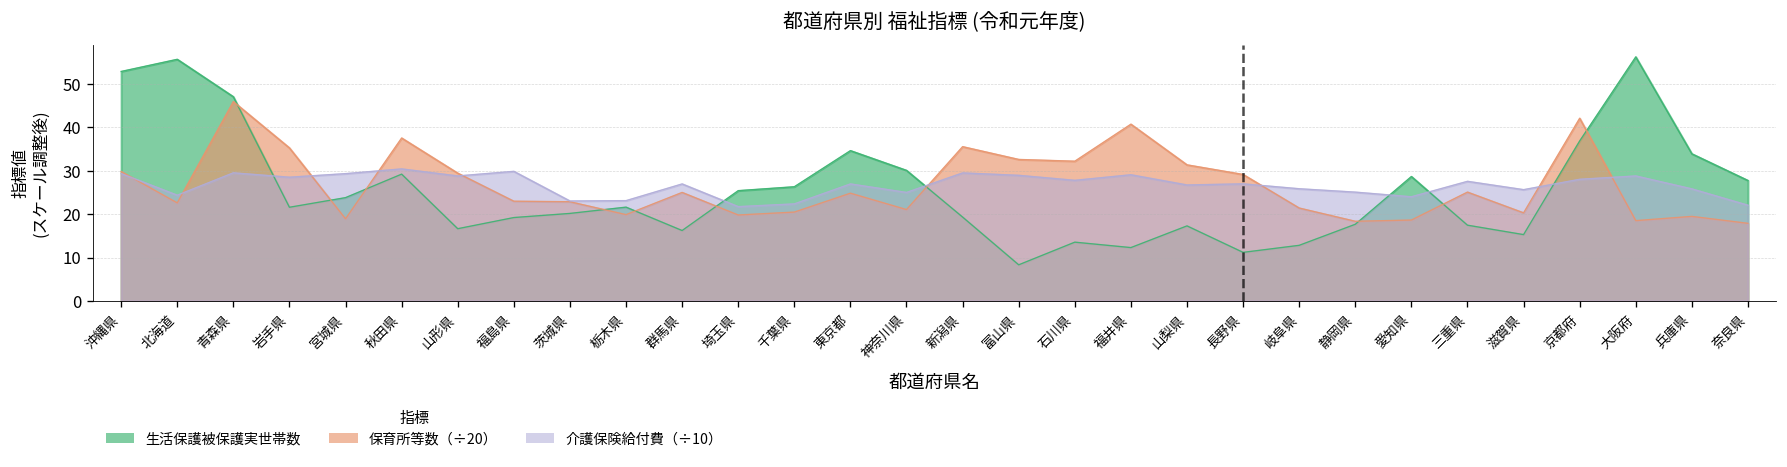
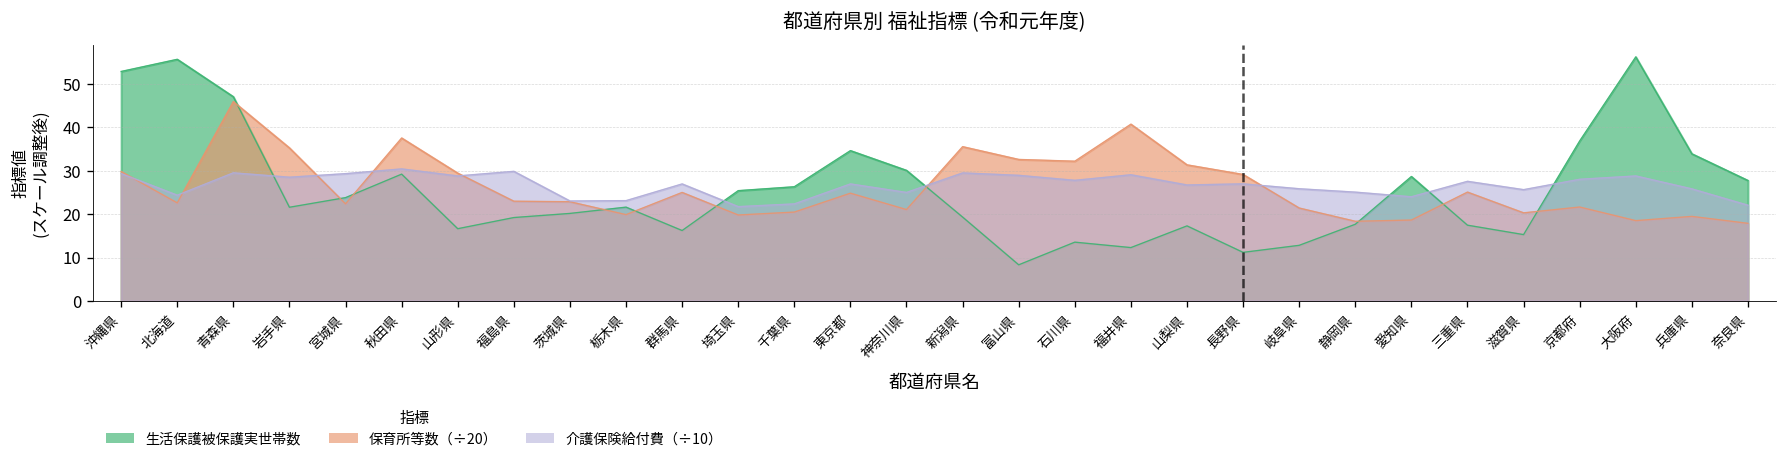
保育所等数（÷20）, 宮城県: 19 -> 22
保育所等数（÷20）, 京都府: 42 -> 22
